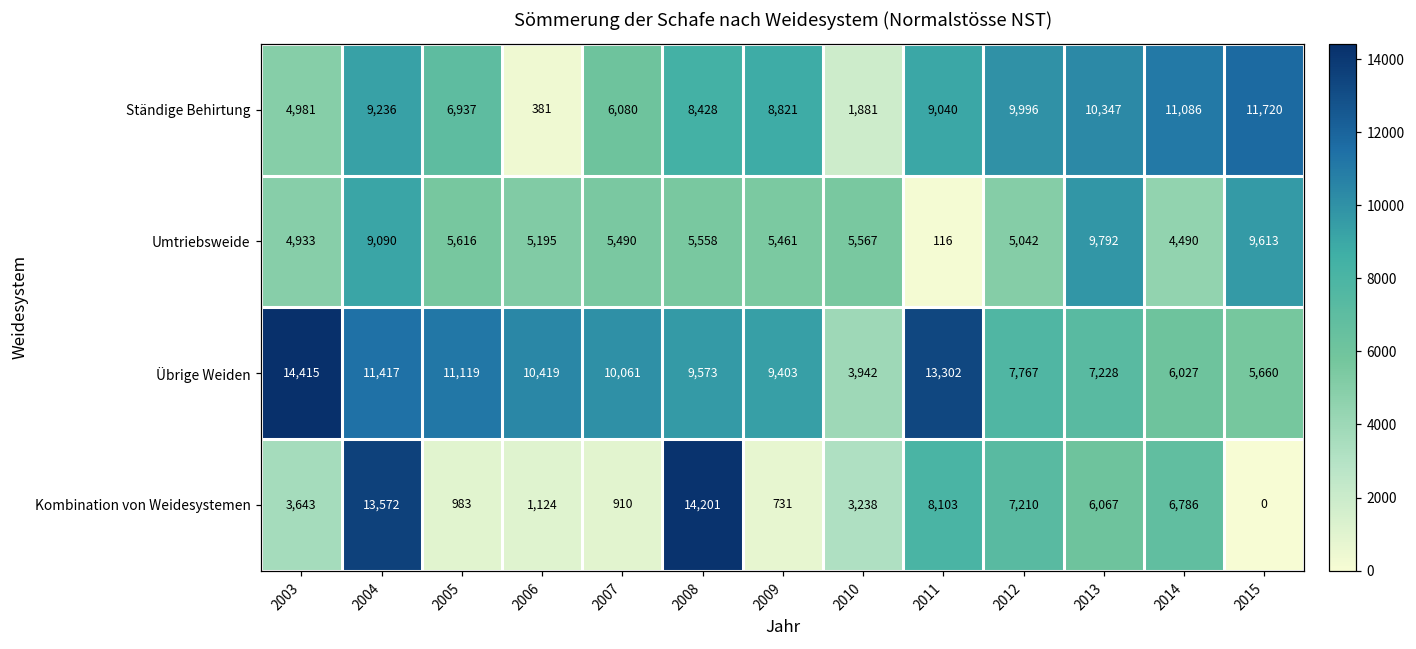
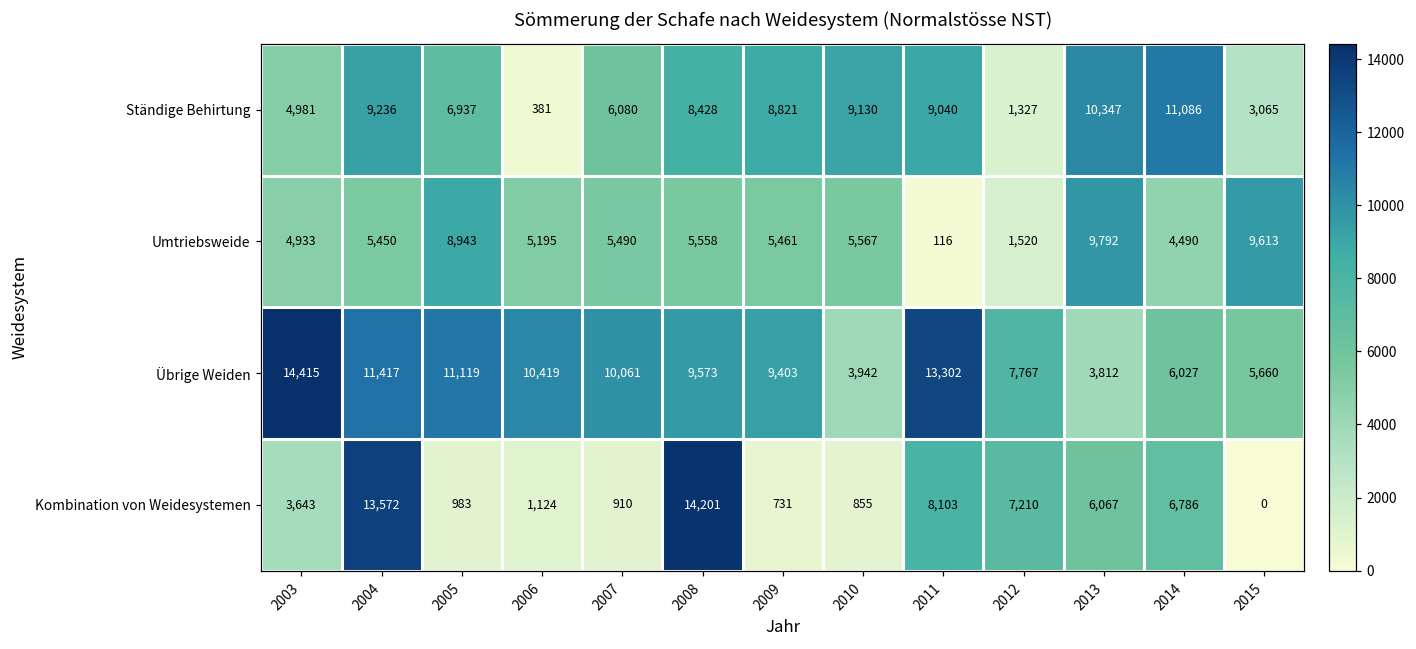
Ständige Behirtung, 2010: 1,881 -> 9,130
Ständige Behirtung, 2012: 9,996 -> 1,327
Ständige Behirtung, 2015: 11,720 -> 3,065
Umtriebsweide, 2004: 9,090 -> 5,450
Umtriebsweide, 2005: 5,616 -> 8,943
Umtriebsweide, 2012: 5,042 -> 1,520
Übrige Weiden, 2013: 7,228 -> 3,812
Kombination von Weidesystemen, 2010: 3,238 -> 855
